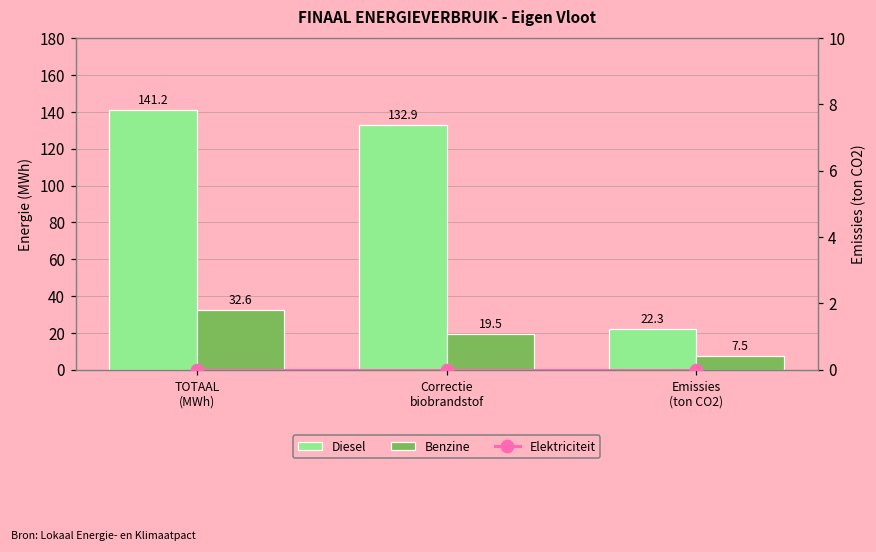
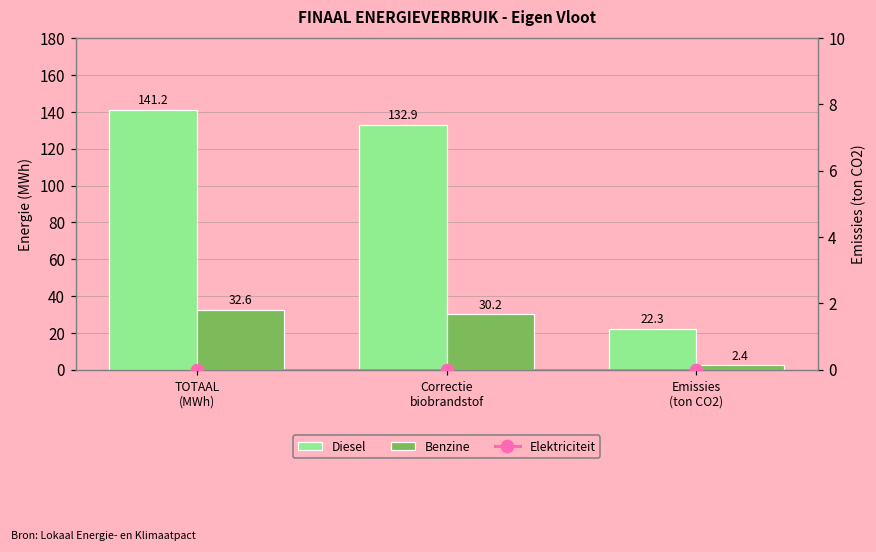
Benzine, Correctie biobrandstof: 19.5 -> 30.2
Benzine, Emissies (ton CO2): 7.5 -> 2.4
